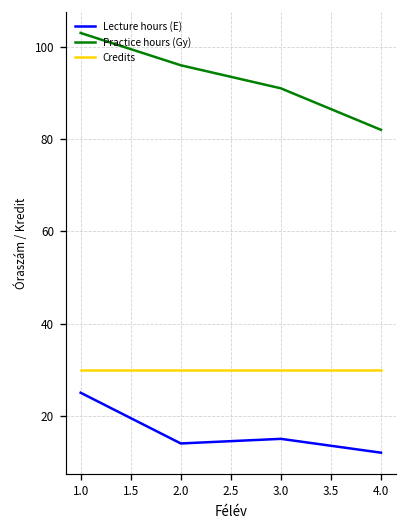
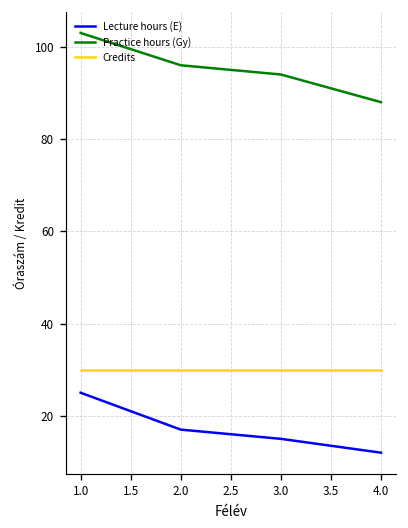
Lecture hours (E), 2.0: 14 -> 17
Practice hours (Gy), 3.0: 91 -> 94
Practice hours (Gy), 4.0: 82 -> 88
